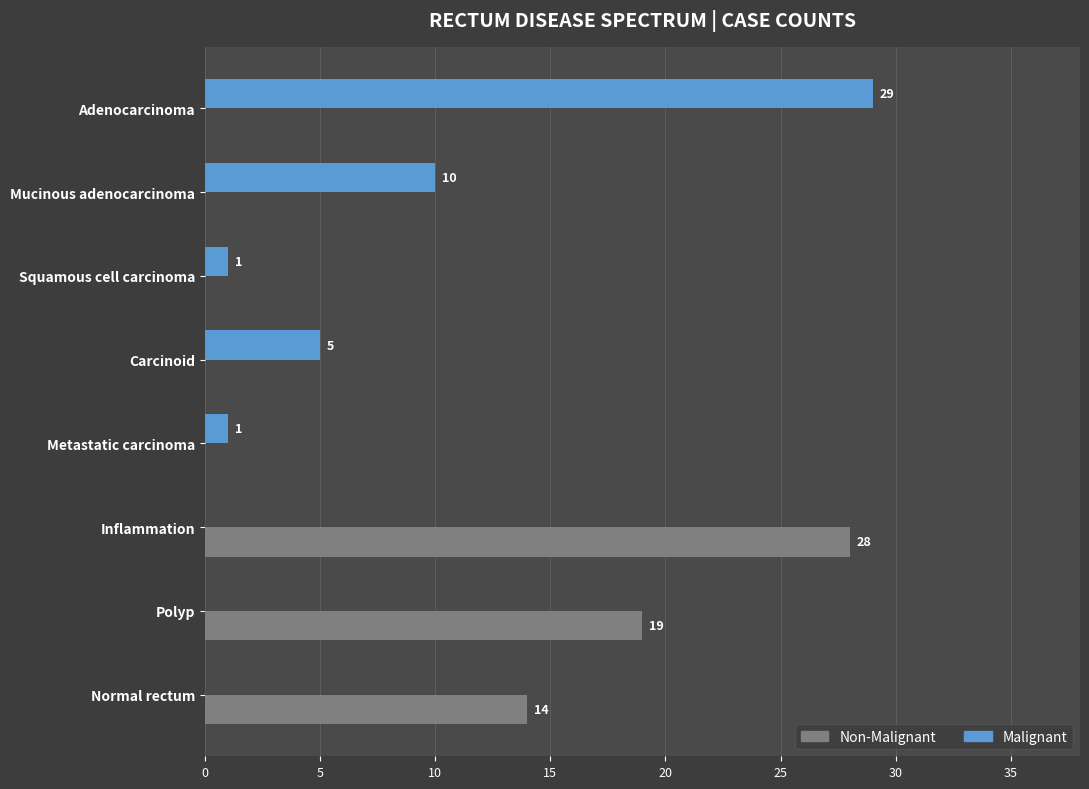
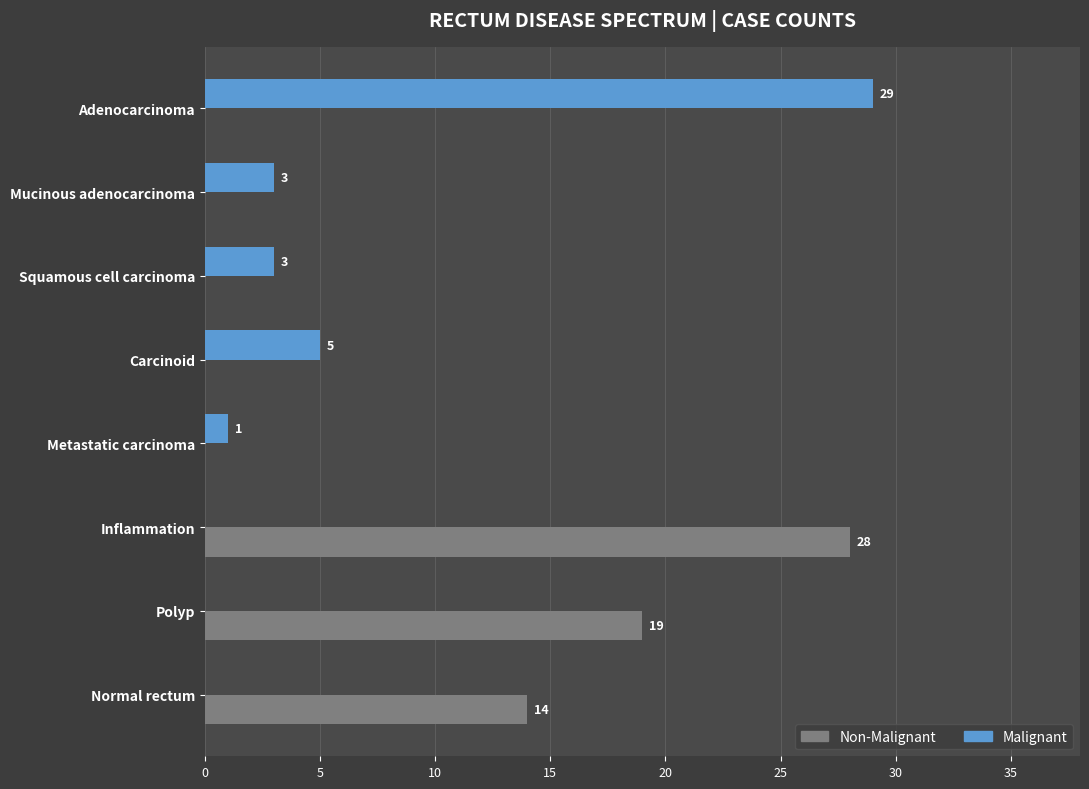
Malignant, Mucinous adenocarcinoma: 10 -> 3
Malignant, Squamous cell carcinoma: 1 -> 3
